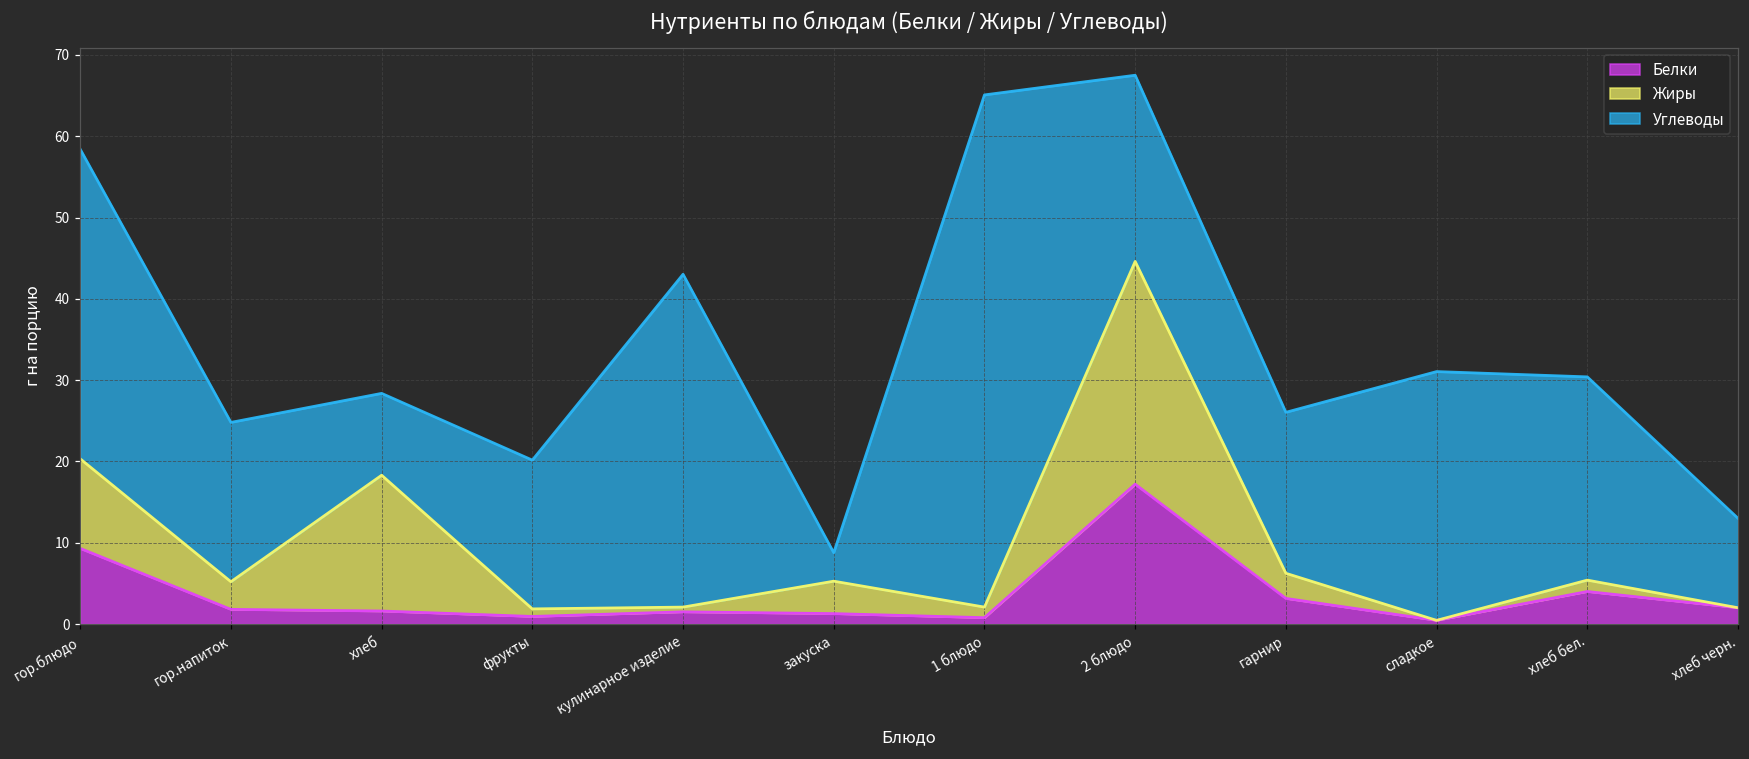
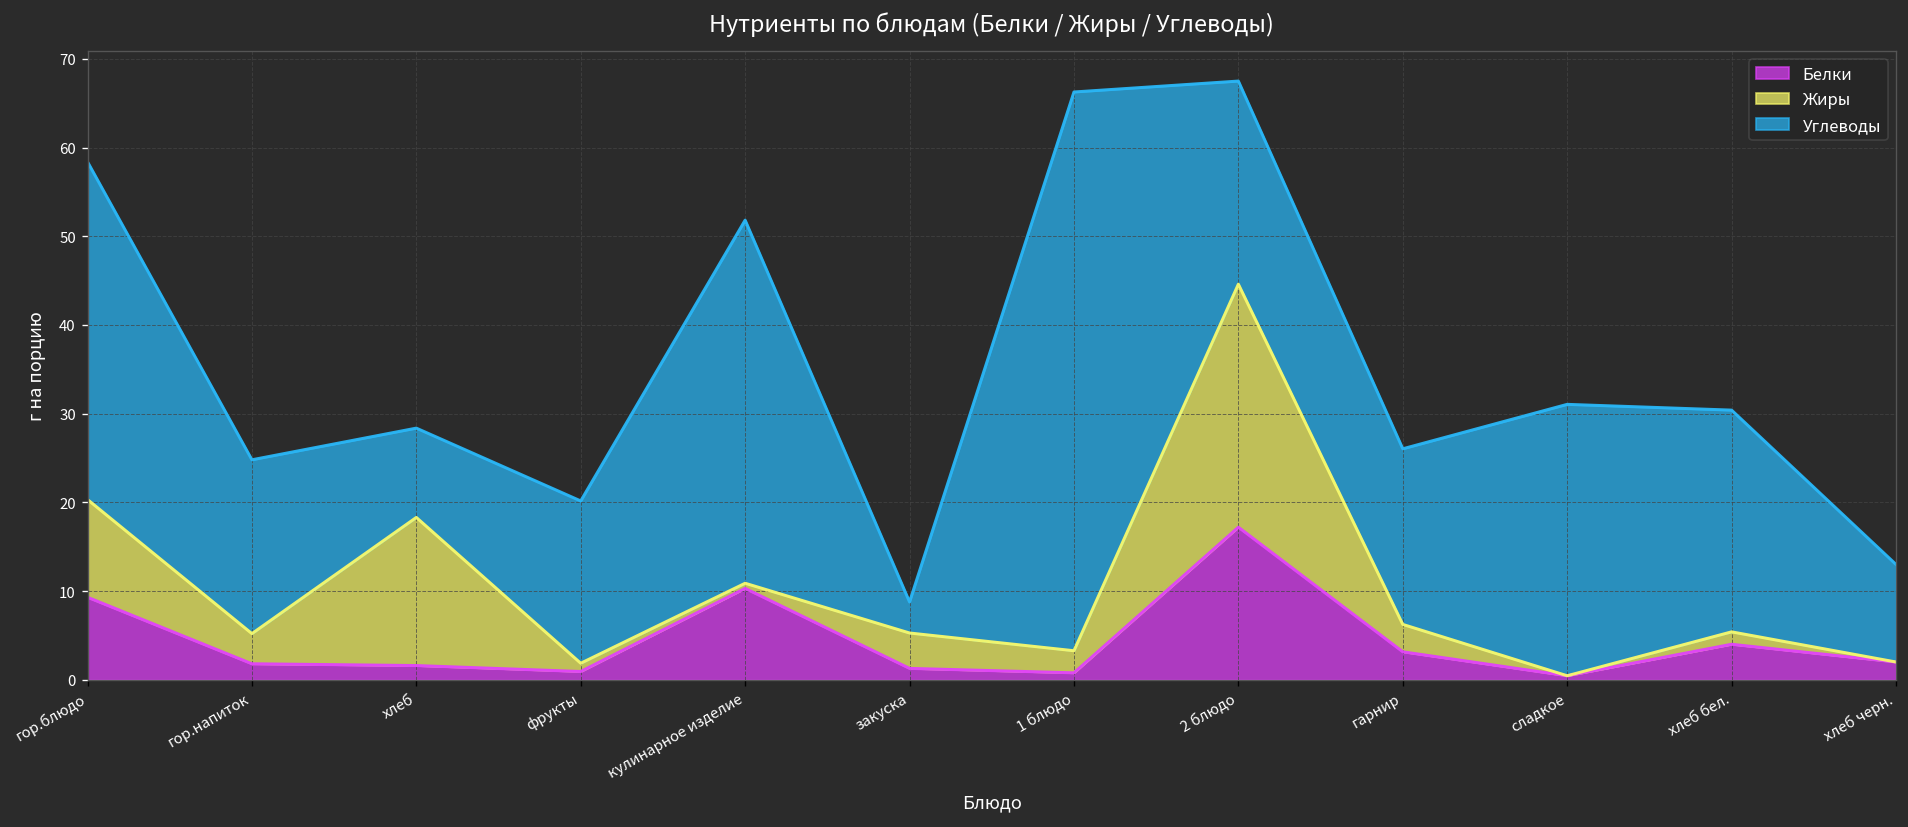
Белки, кулинарное изделие: 2 -> 10
Жиры, 1 блюдо: 1 -> 2
